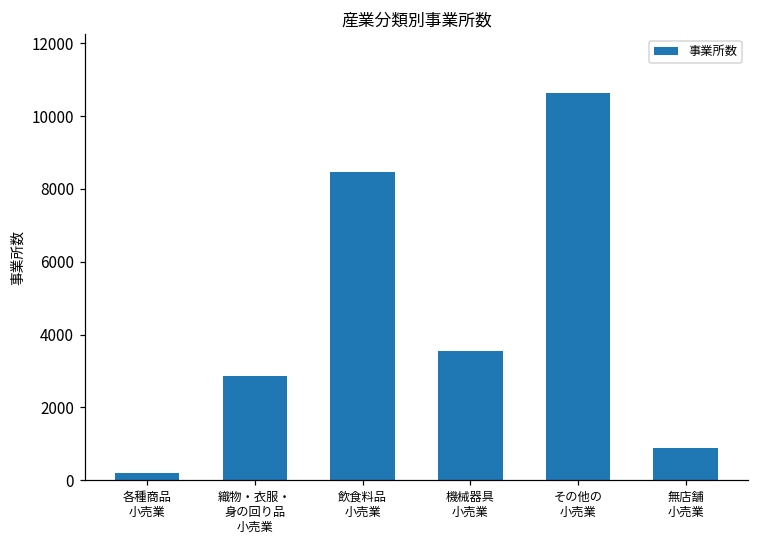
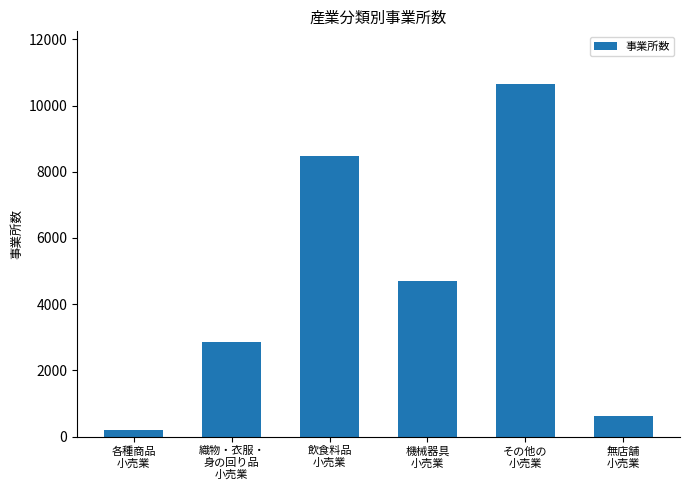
機械器具 小売業: 3500 -> 4700
無店舗 小売業: 900 -> 600
